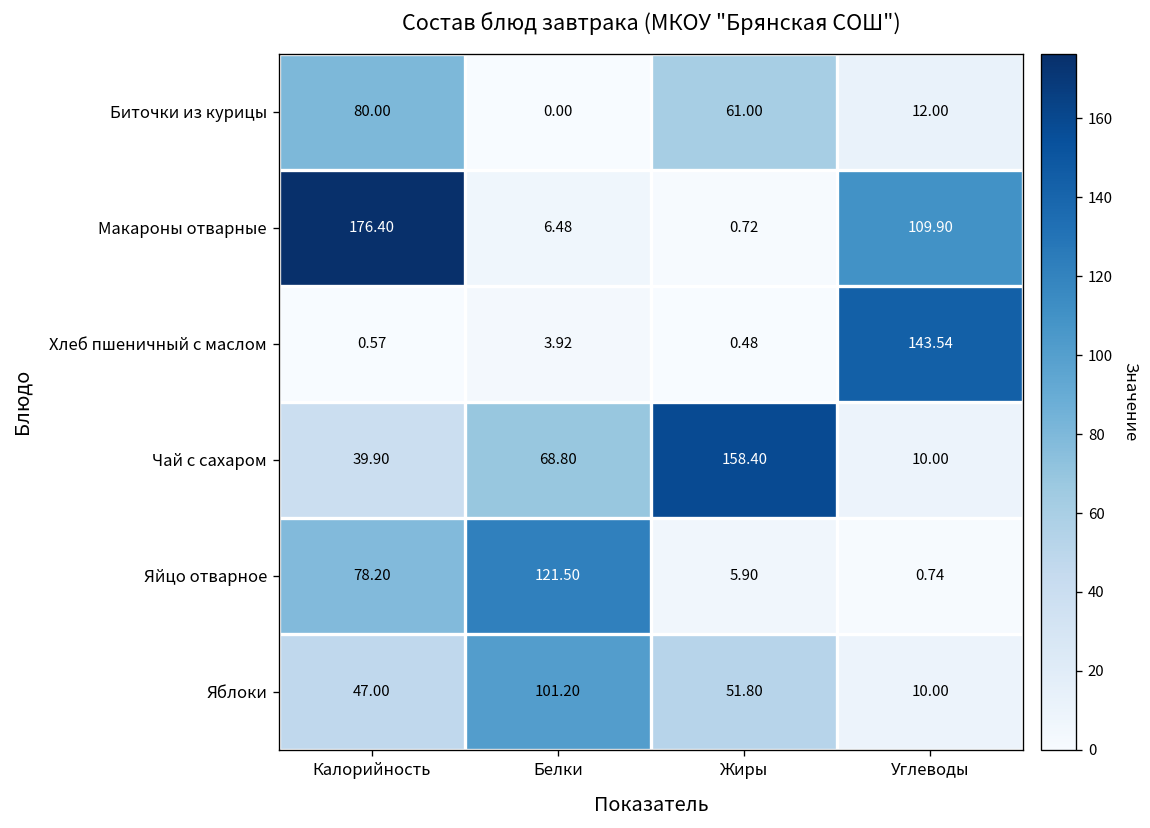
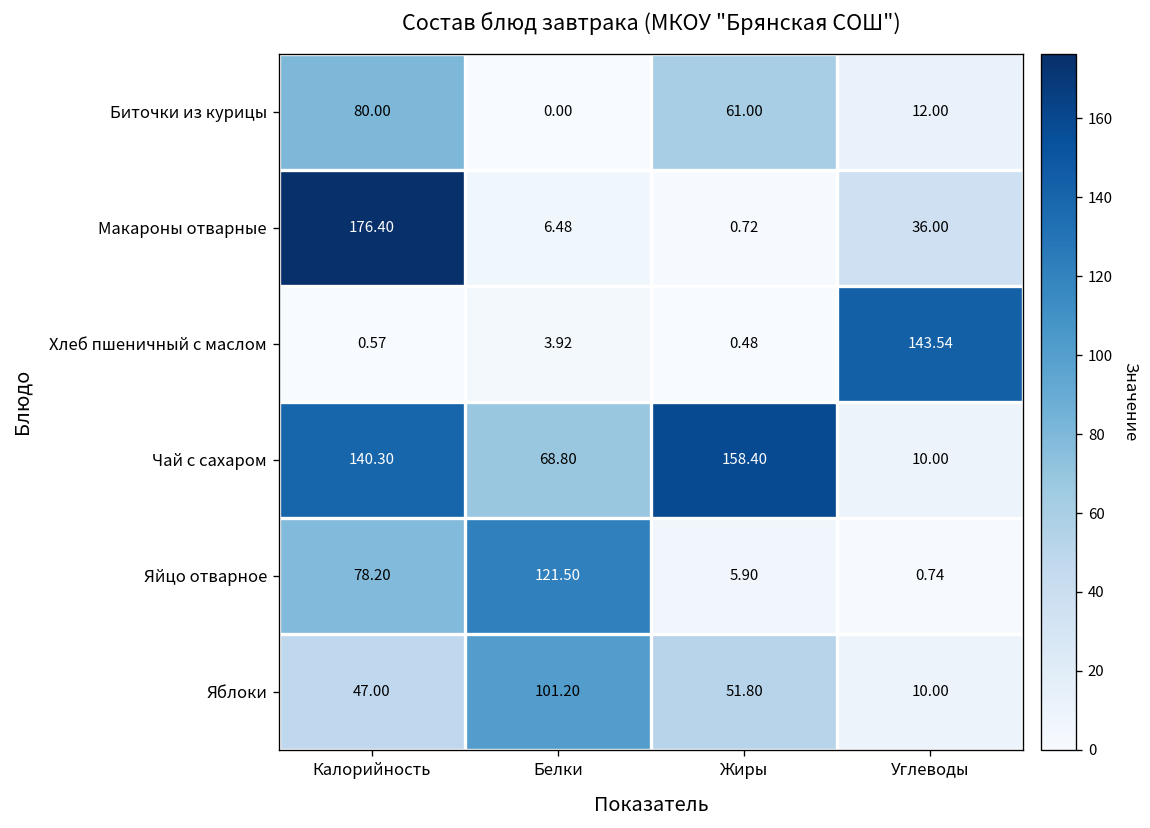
Макароны отварные, Углеводы: 109.90 -> 36.00
Чай с сахаром, Калорийность: 39.90 -> 140.30
